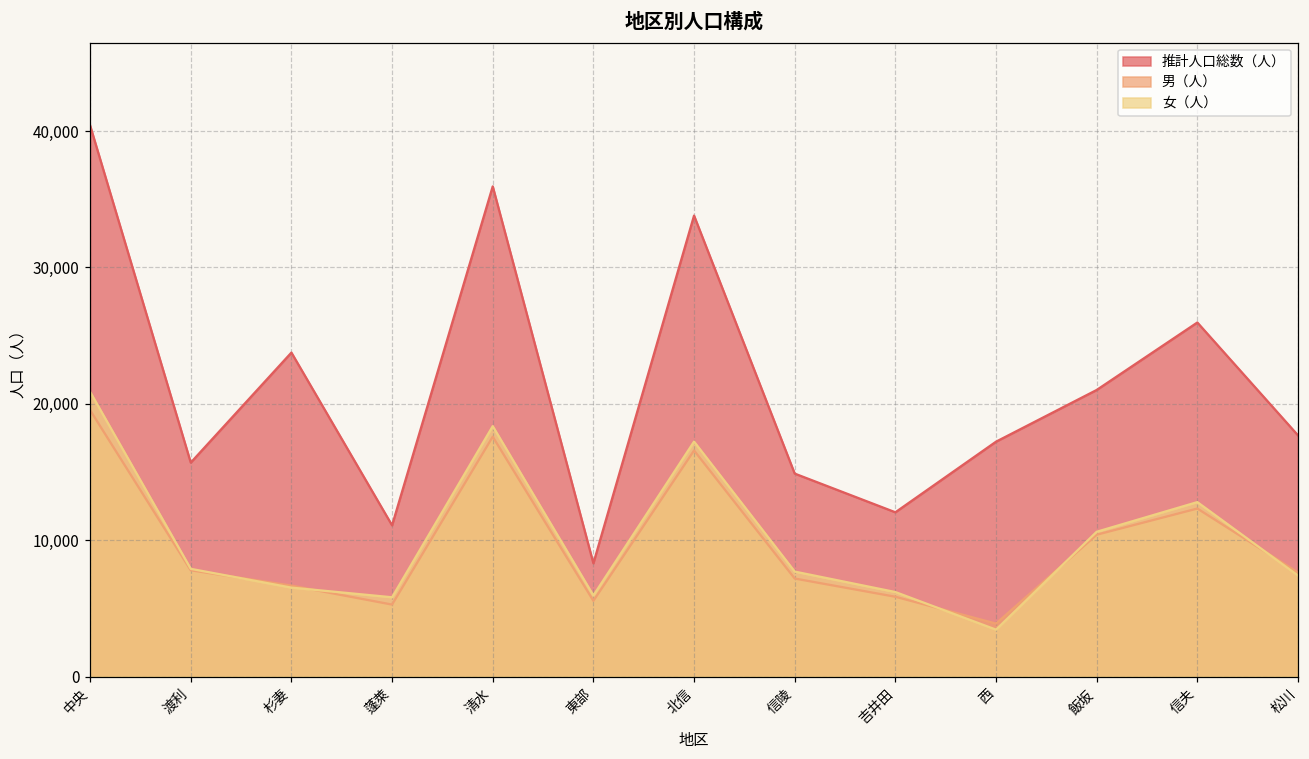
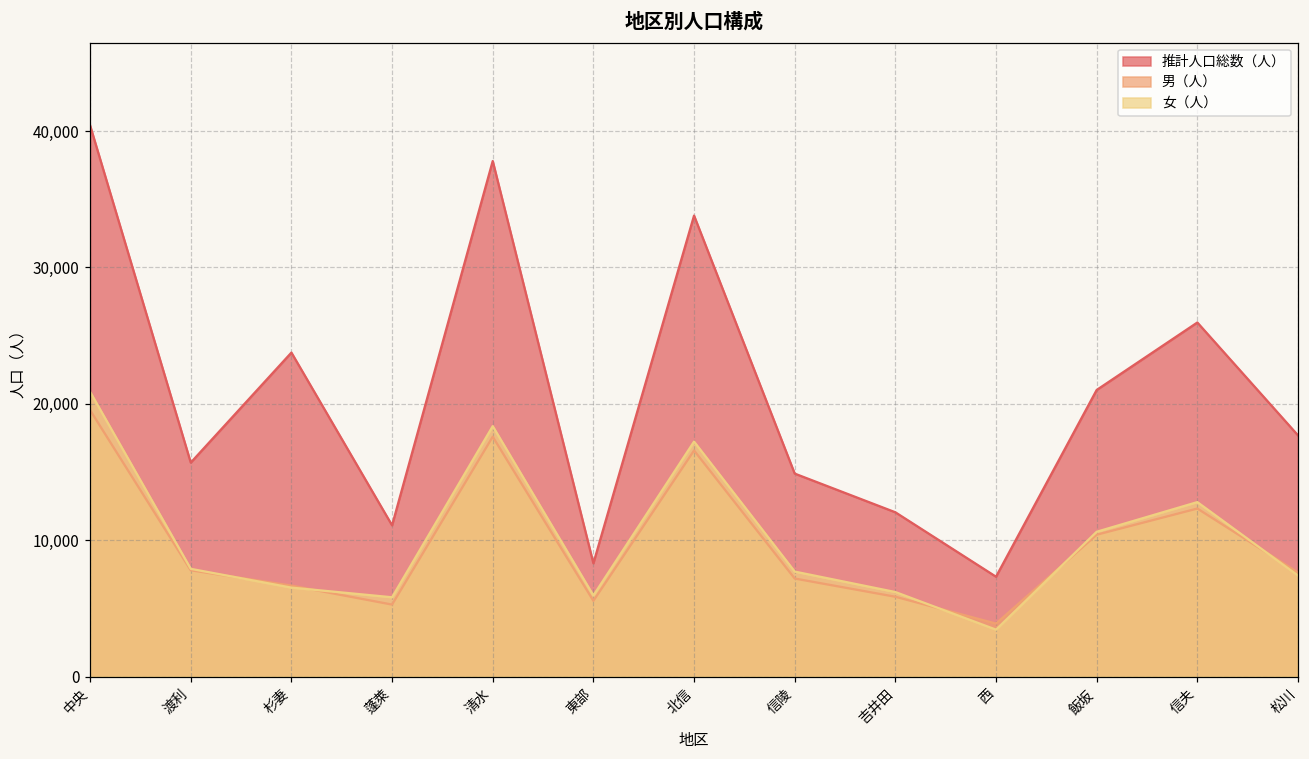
推計人口総数（人）, 清水: 35,900 -> 37,800
推計人口総数（人）, 西: 17,200 -> 7,300
